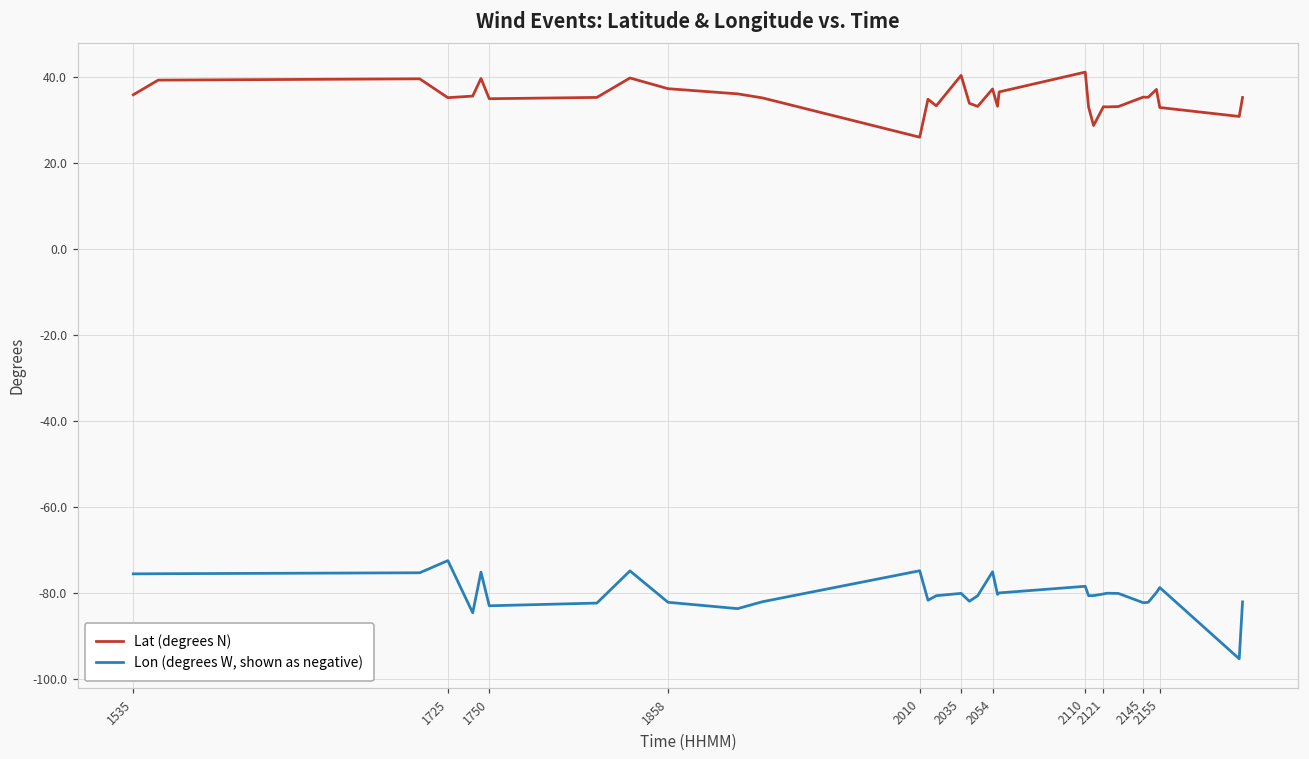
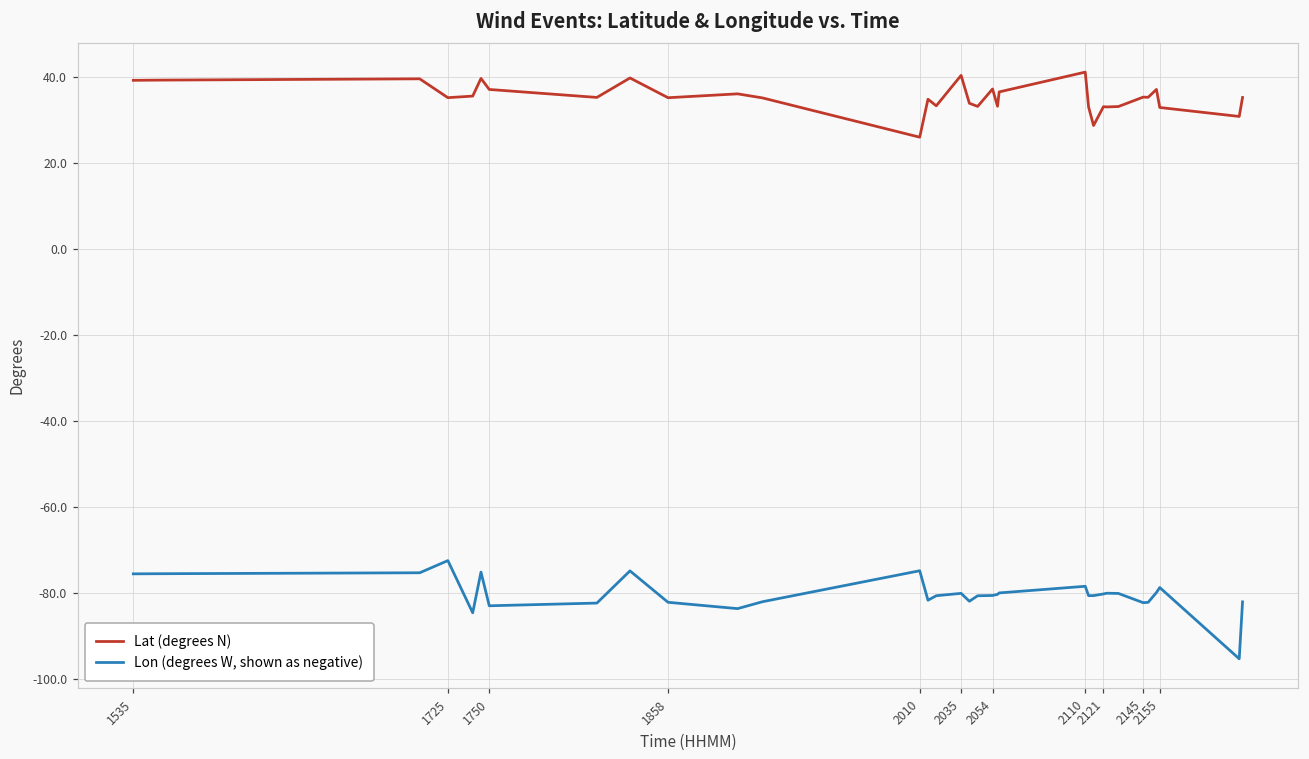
Lat (degrees N), 1535: 36 -> 39
Lat (degrees N), 1750: 35 -> 37
Lat (degrees N), 1858: 37 -> 35
Lon (degrees W, shown as negative), 2054: -75 -> -81
